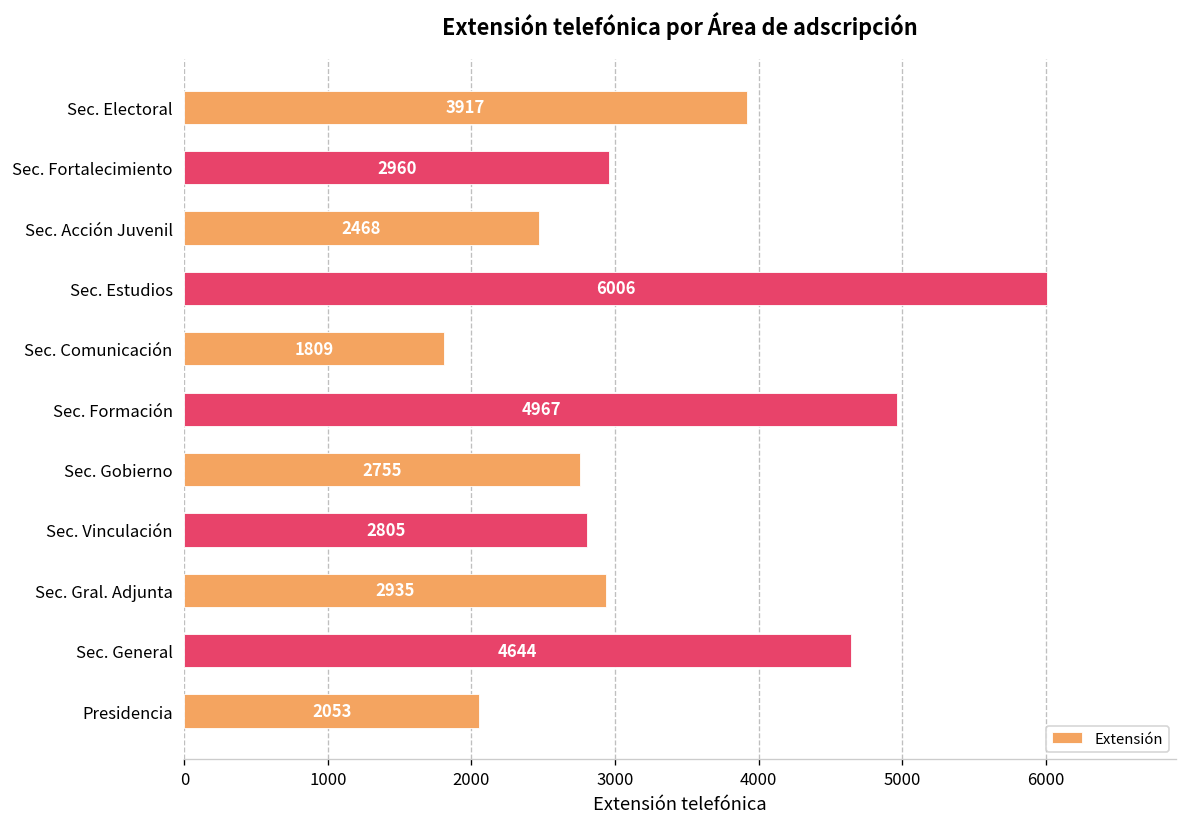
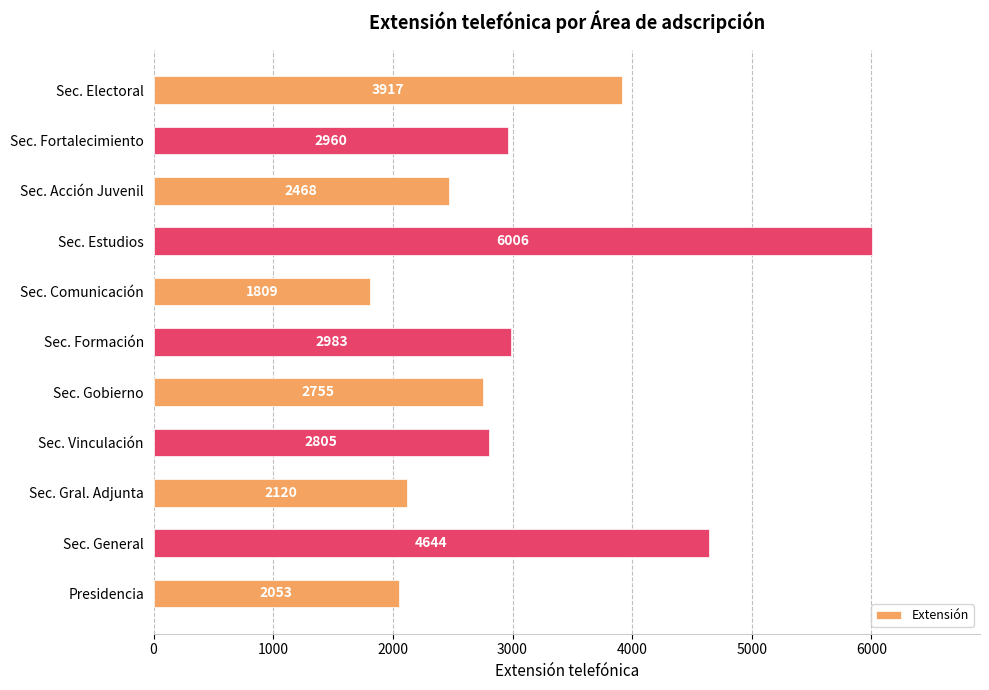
Sec. Formación: 4967 -> 2983
Sec. Gral. Adjunta: 2935 -> 2120
